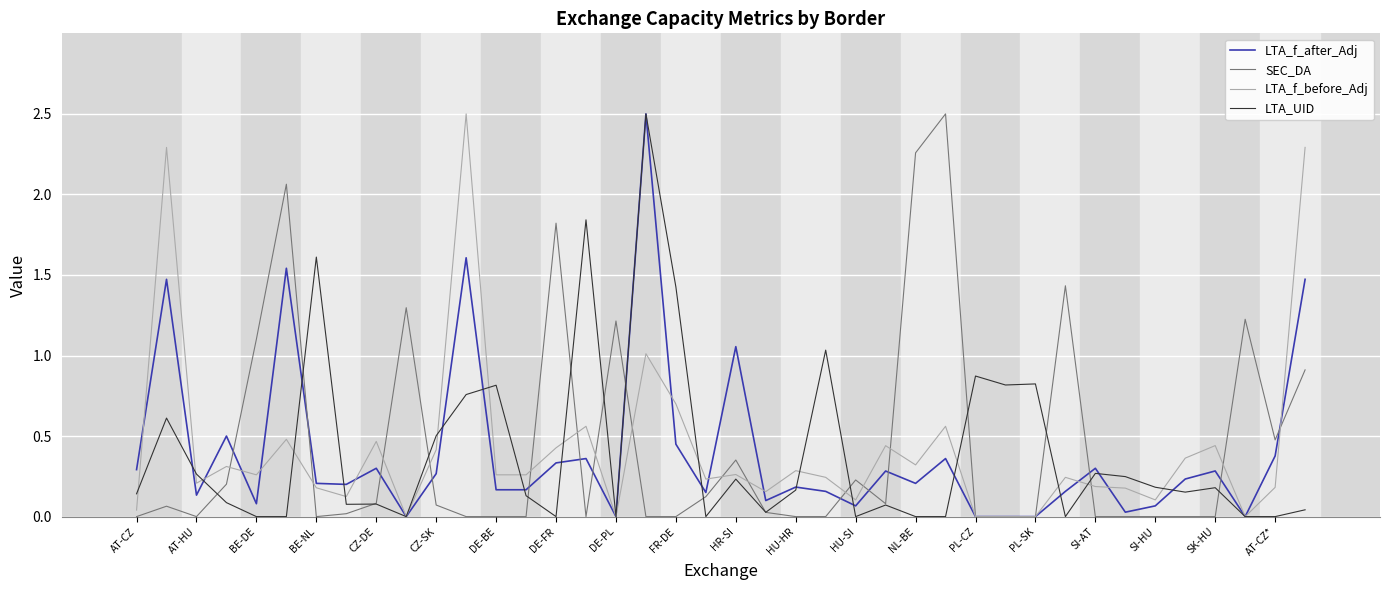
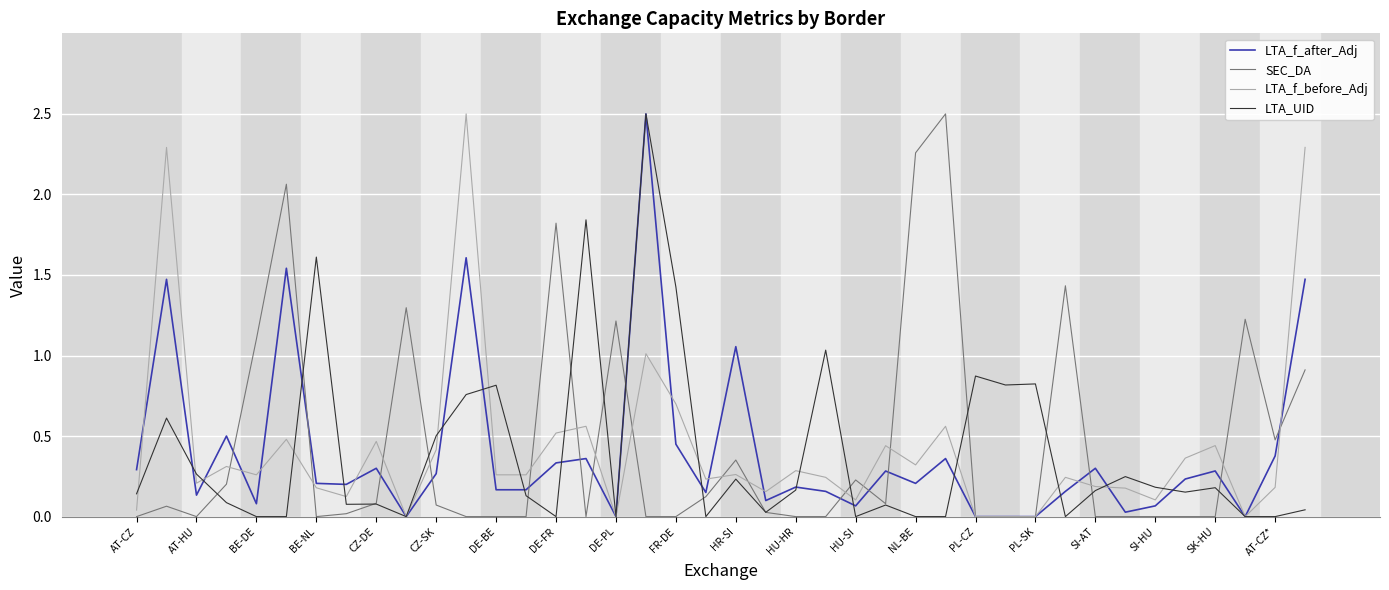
LTA_f_before_Adj, DE-FR: 0.43 -> 0.52
LTA_UID, SI-AT: 0.27 -> 0.16
